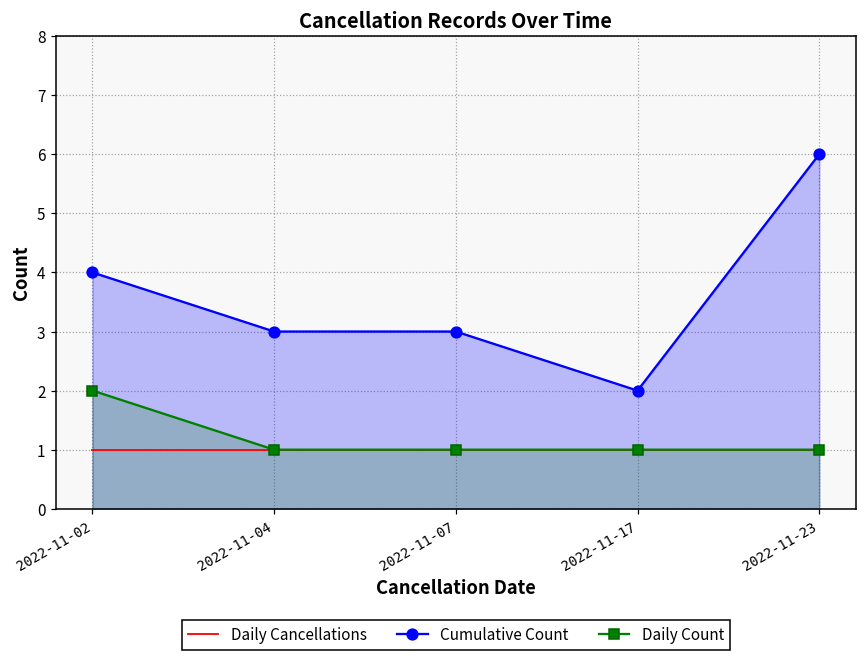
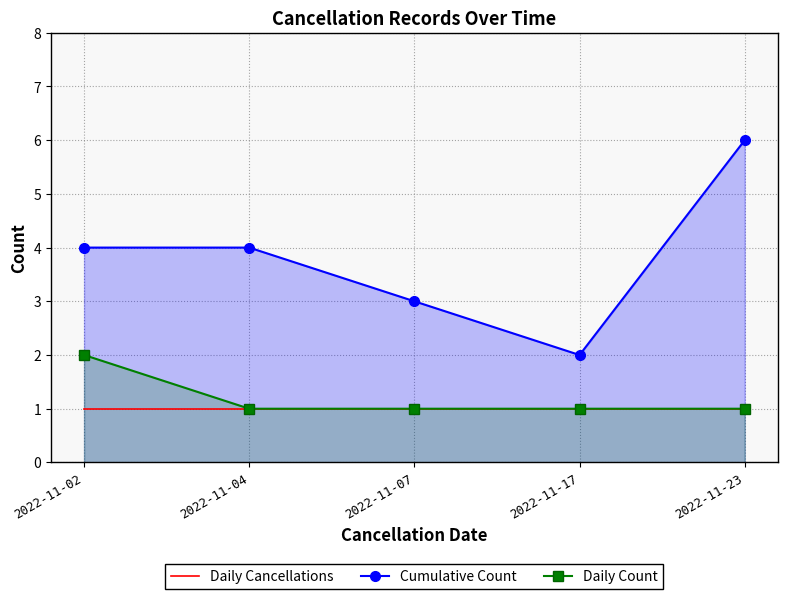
Cumulative Count, 2022-11-04: 3 -> 4
